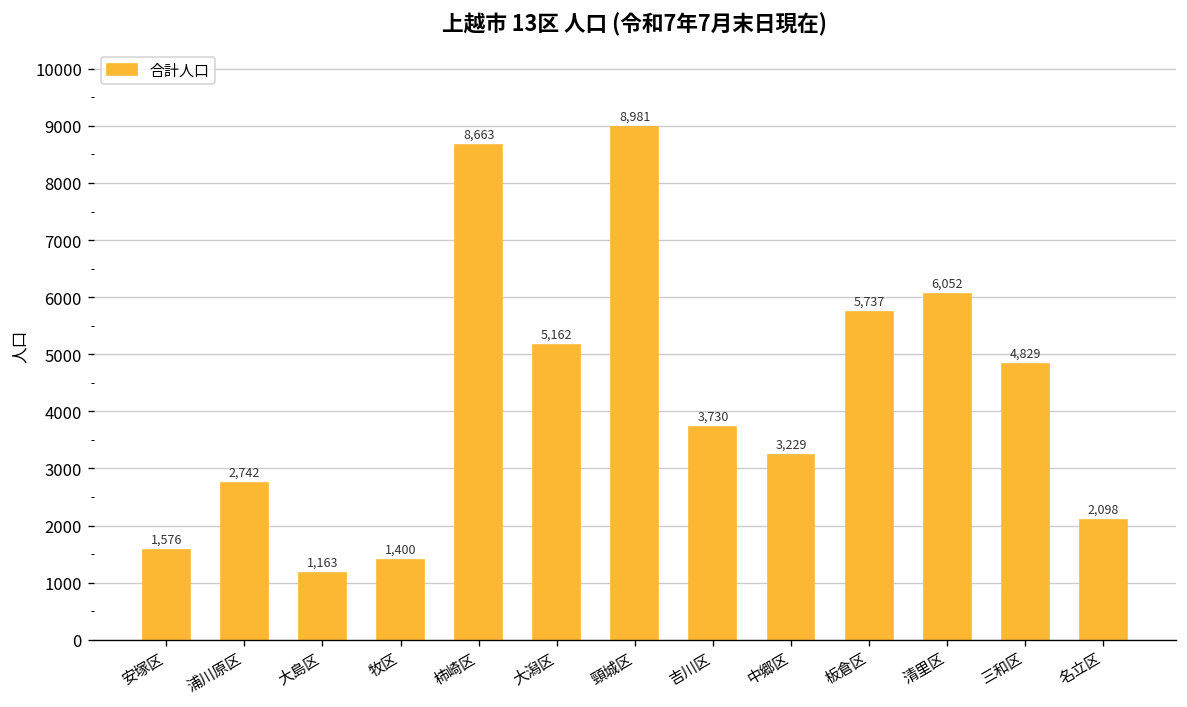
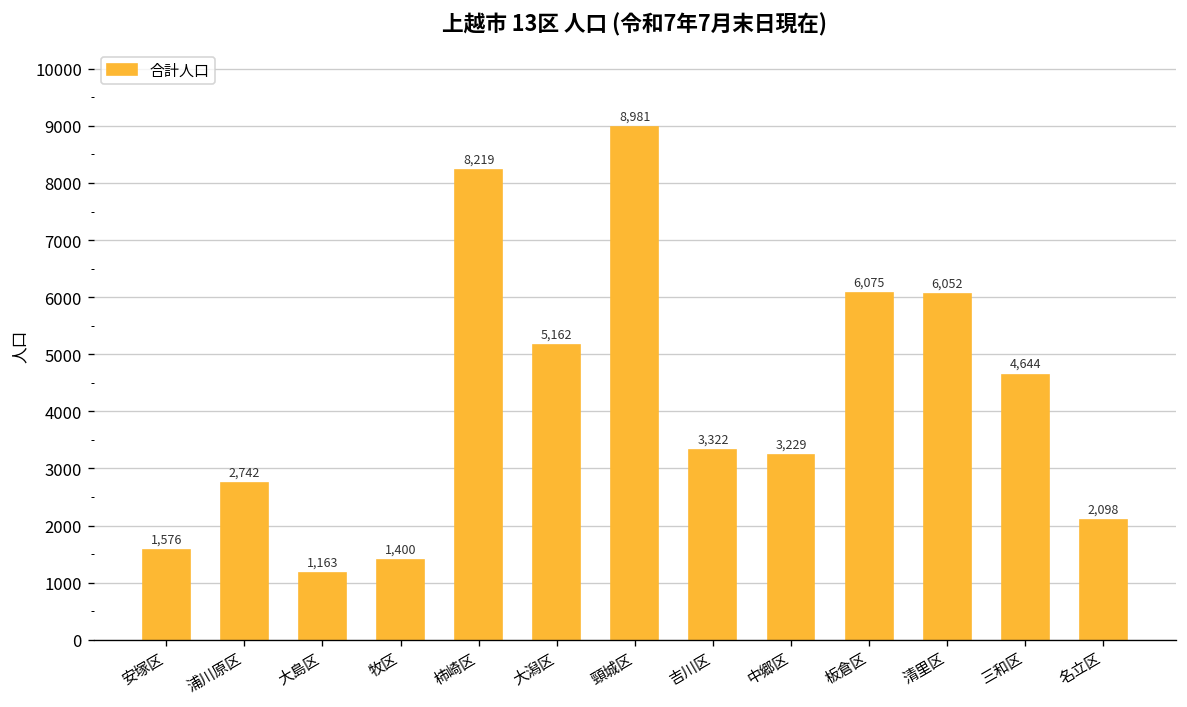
柿崎区: 8,663 -> 8,219
吉川区: 3,730 -> 3,322
板倉区: 5,737 -> 6,075
三和区: 4,829 -> 4,644
